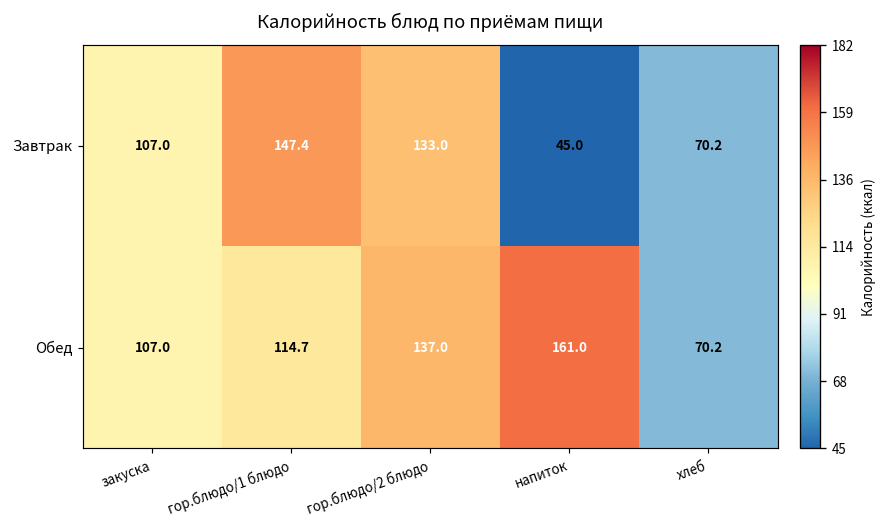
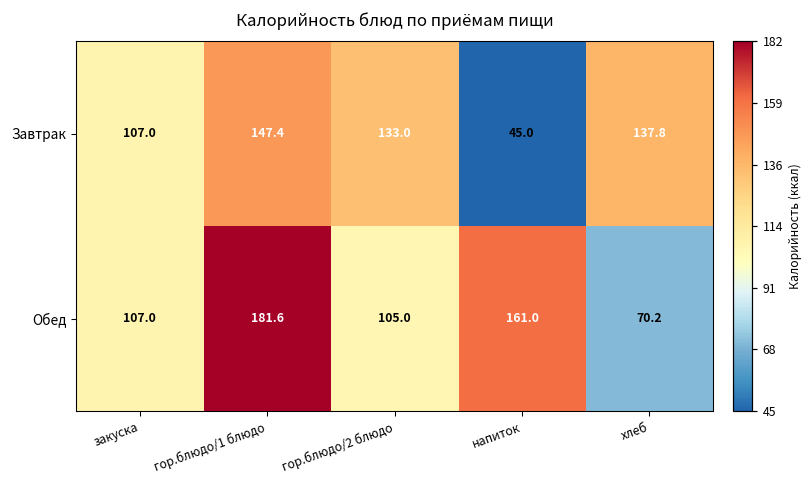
Завтрак, хлеб: 70.2 -> 137.8
Обед, гор.блюдо/1 блюдо: 114.7 -> 181.6
Обед, гор.блюдо/2 блюдо: 137.0 -> 105.0
